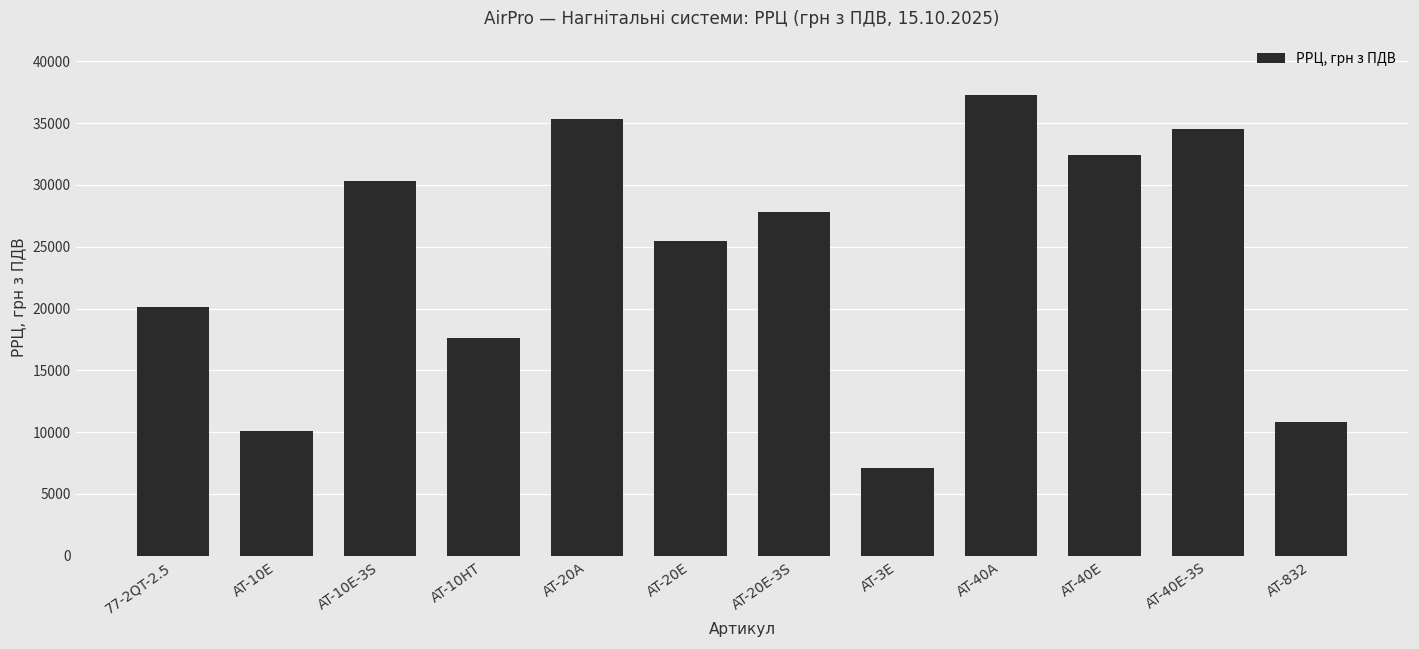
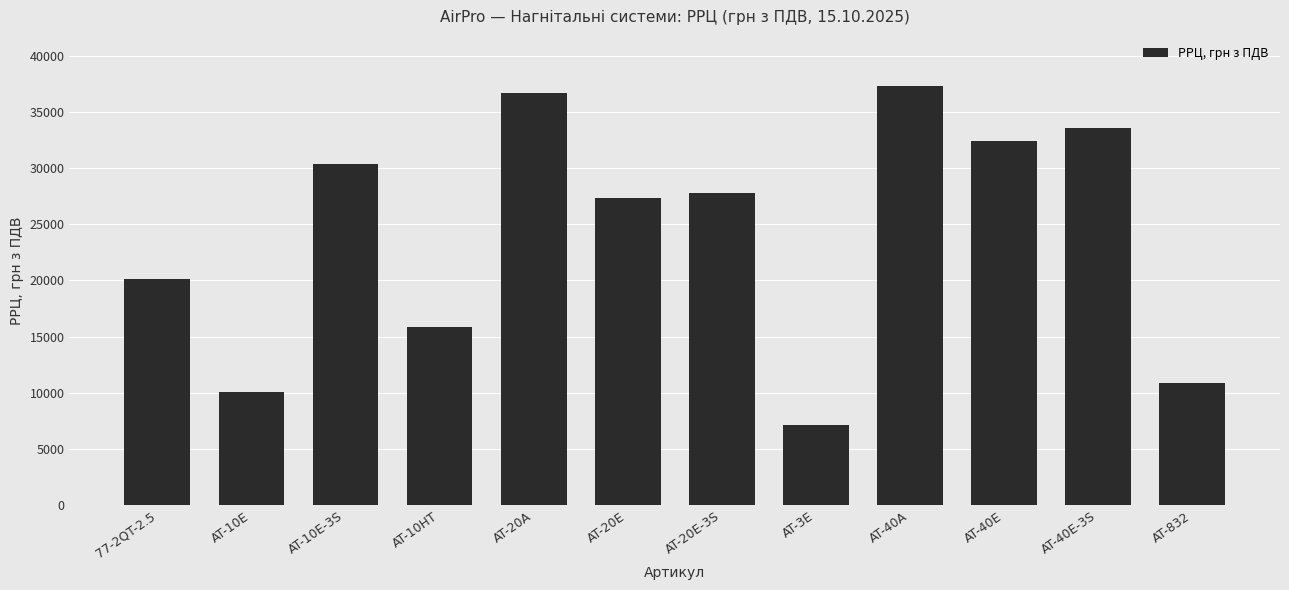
AT-10HT: 17600 -> 15800
AT-20A: 35300 -> 36700
AT-20E: 25400 -> 27400
AT-40E-3S: 34500 -> 33600
